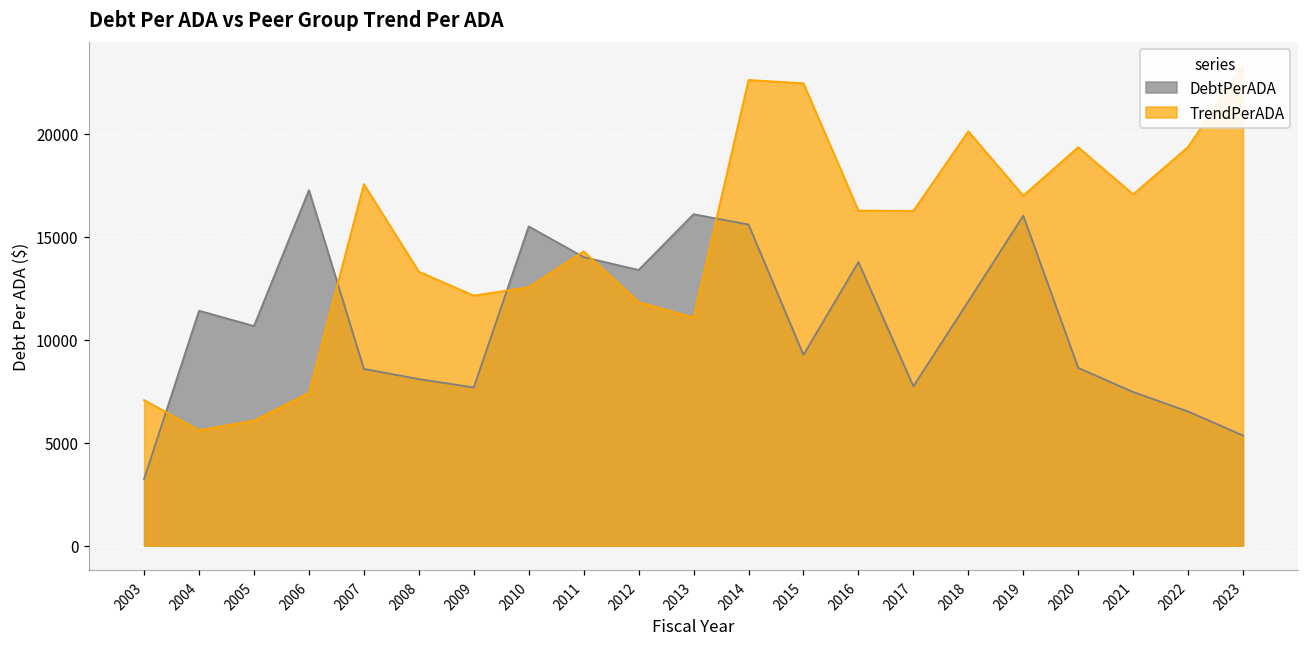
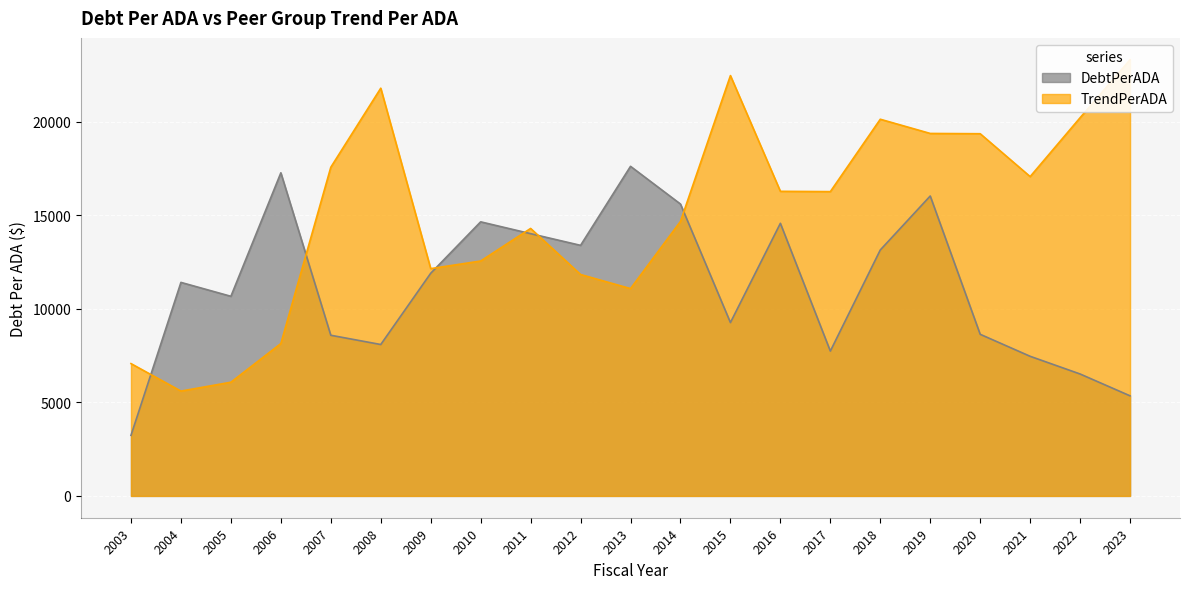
TrendPerADA, 2006: 7400 -> 8100
TrendPerADA, 2008: 13300 -> 21800
DebtPerADA, 2009: 7700 -> 11900
DebtPerADA, 2010: 15500 -> 14600
DebtPerADA, 2013: 16100 -> 17600
TrendPerADA, 2014: 22600 -> 14700
DebtPerADA, 2016: 13800 -> 14600
DebtPerADA, 2018: 11900 -> 13100
TrendPerADA, 2019: 17000 -> 19400
TrendPerADA, 2022: 19400 -> 20200
